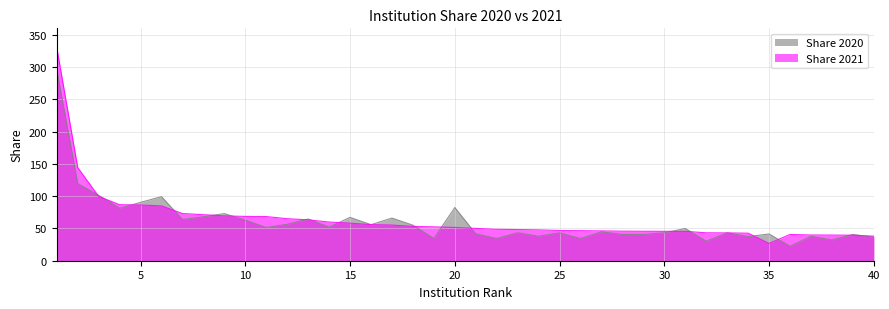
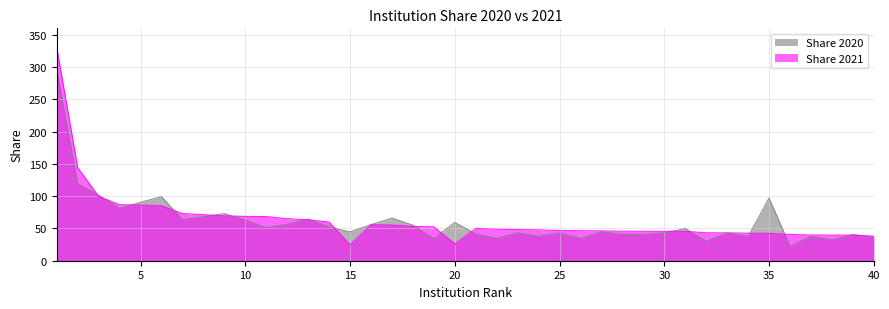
Share 2020, 15: 70 -> 40
Share 2021, 15: 60 -> 20
Share 2020, 20: 80 -> 60
Share 2021, 20: 50 -> 30
Share 2020, 35: 40 -> 100
Share 2021, 35: 30 -> 40
